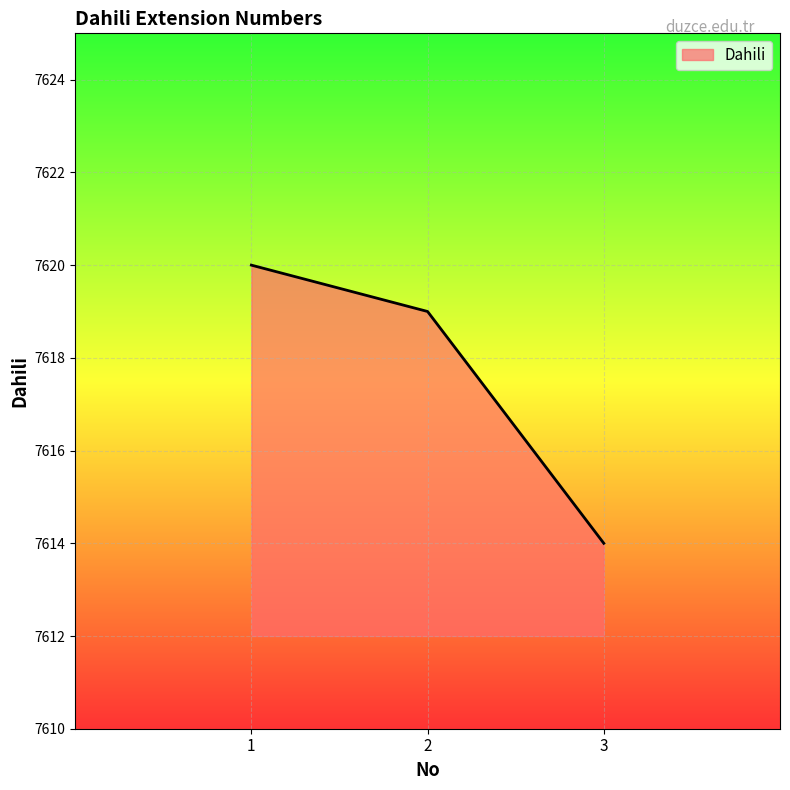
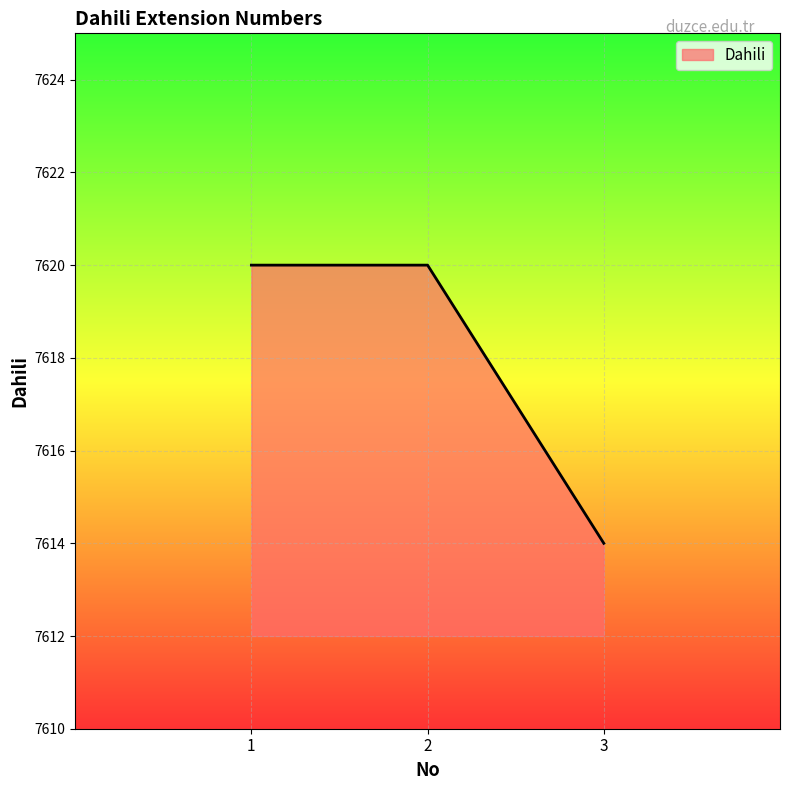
2: 7619 -> 7620
